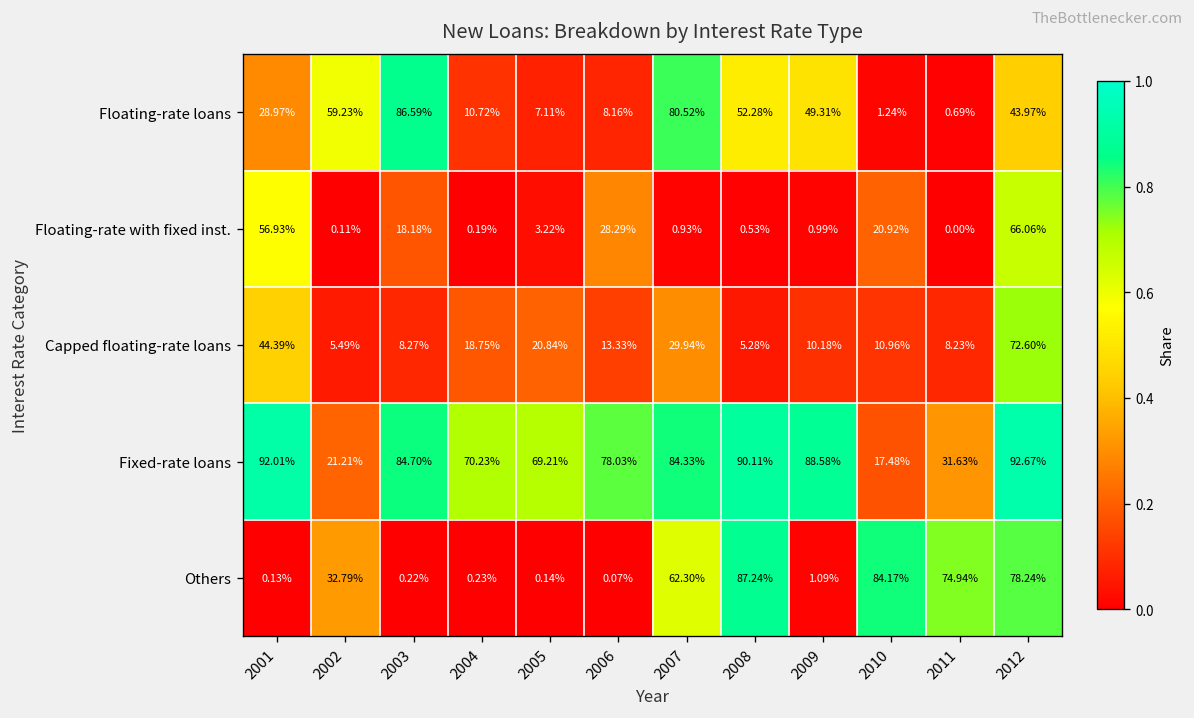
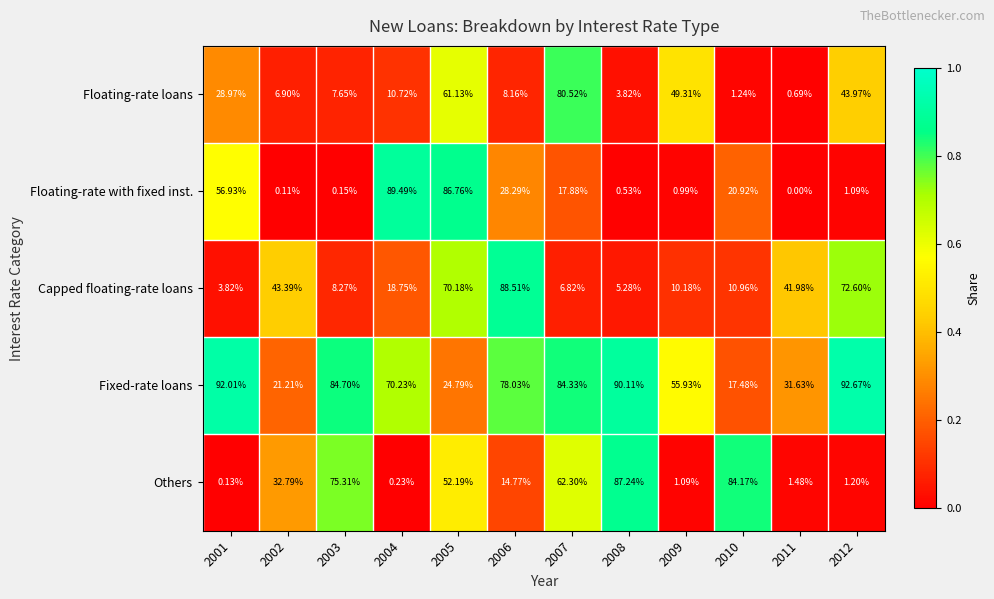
Floating-rate loans, 2002: 59.23% -> 6.90%
Floating-rate loans, 2003: 86.59% -> 7.65%
Floating-rate loans, 2005: 7.11% -> 61.13%
Floating-rate loans, 2008: 52.28% -> 3.82%
Floating-rate with fixed inst., 2003: 18.18% -> 0.15%
Floating-rate with fixed inst., 2004: 0.19% -> 89.49%
Floating-rate with fixed inst., 2005: 3.22% -> 86.76%
Floating-rate with fixed inst., 2007: 0.93% -> 17.88%
Floating-rate with fixed inst., 2012: 66.06% -> 1.09%
Capped floating-rate loans, 2001: 44.39% -> 3.82%
Capped floating-rate loans, 2002: 5.49% -> 43.39%
Capped floating-rate loans, 2005: 20.84% -> 70.18%
Capped floating-rate loans, 2006: 13.33% -> 88.51%
Capped floating-rate loans, 2007: 29.94% -> 6.82%
Capped floating-rate loans, 2011: 8.23% -> 41.98%
Fixed-rate loans, 2005: 69.21% -> 24.79%
Fixed-rate loans, 2009: 88.58% -> 55.93%
Others, 2003: 0.22% -> 75.31%
Others, 2005: 0.14% -> 52.19%
Others, 2006: 0.07% -> 14.77%
Others, 2011: 74.94% -> 1.48%
Others, 2012: 78.24% -> 1.20%
